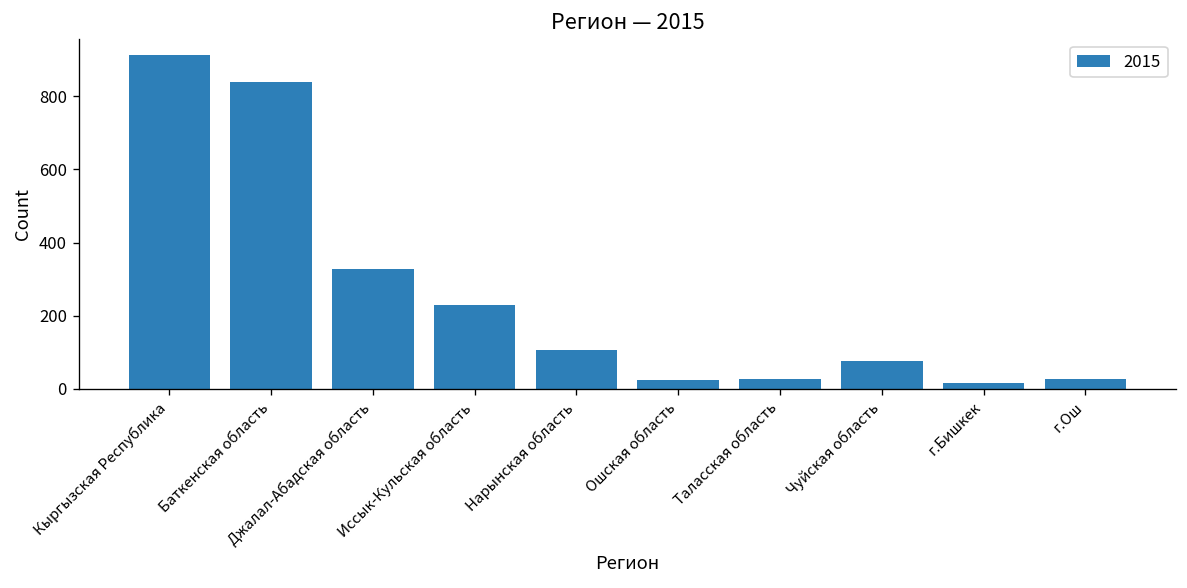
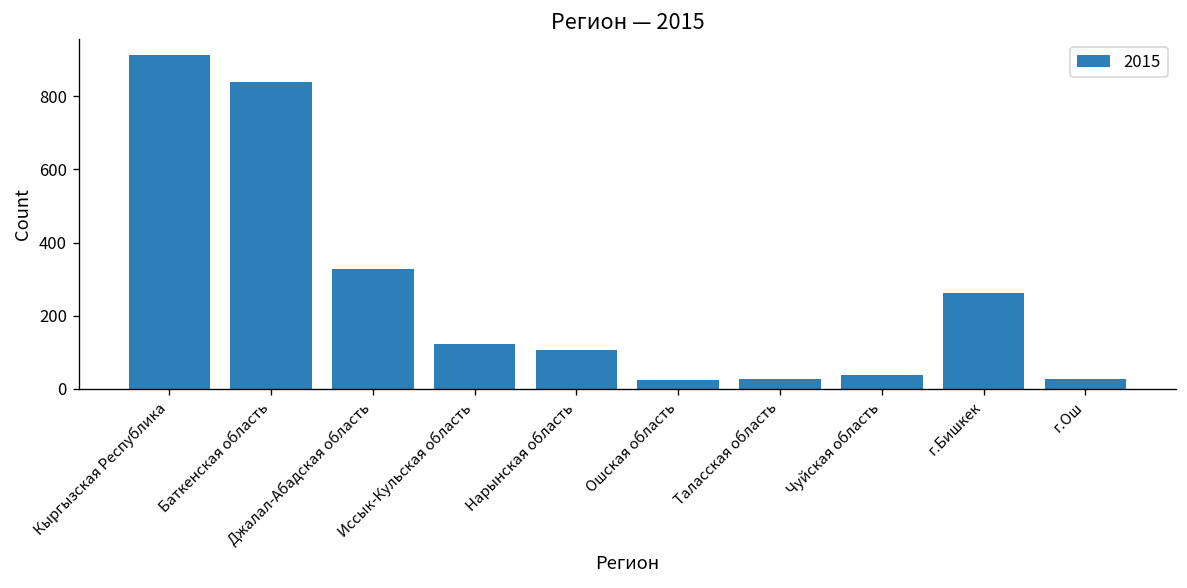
Иссык-Кульская область: 230 -> 120
Чуйская область: 80 -> 40
г.Бишкек: 20 -> 260
